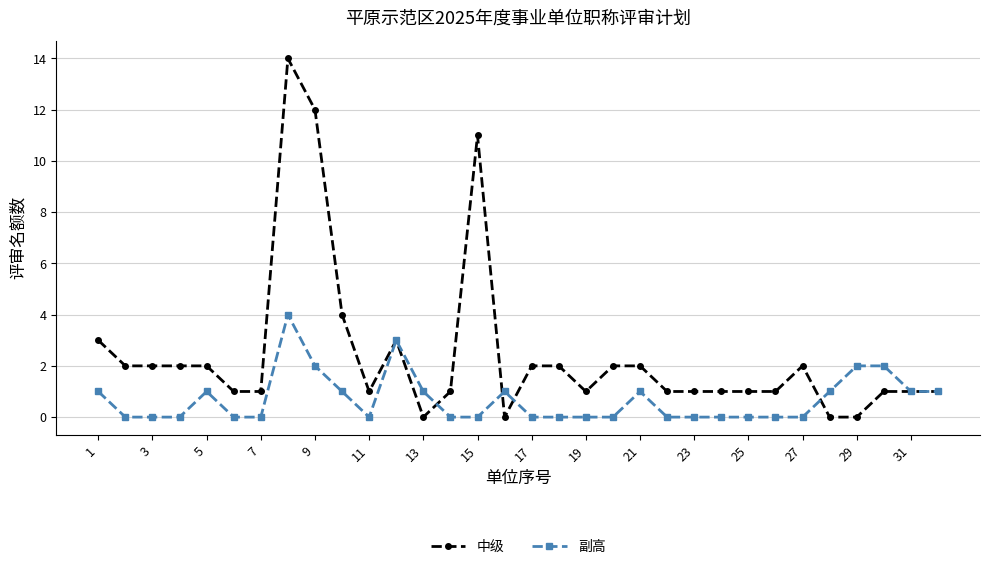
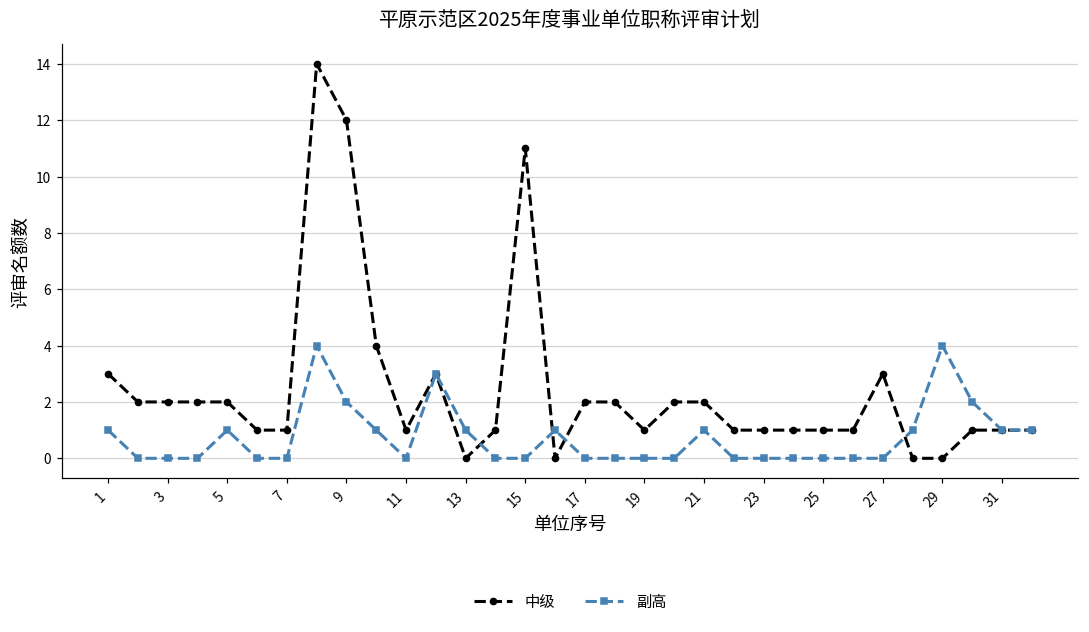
中级, 27: 2 -> 3
副高, 29: 2 -> 4
